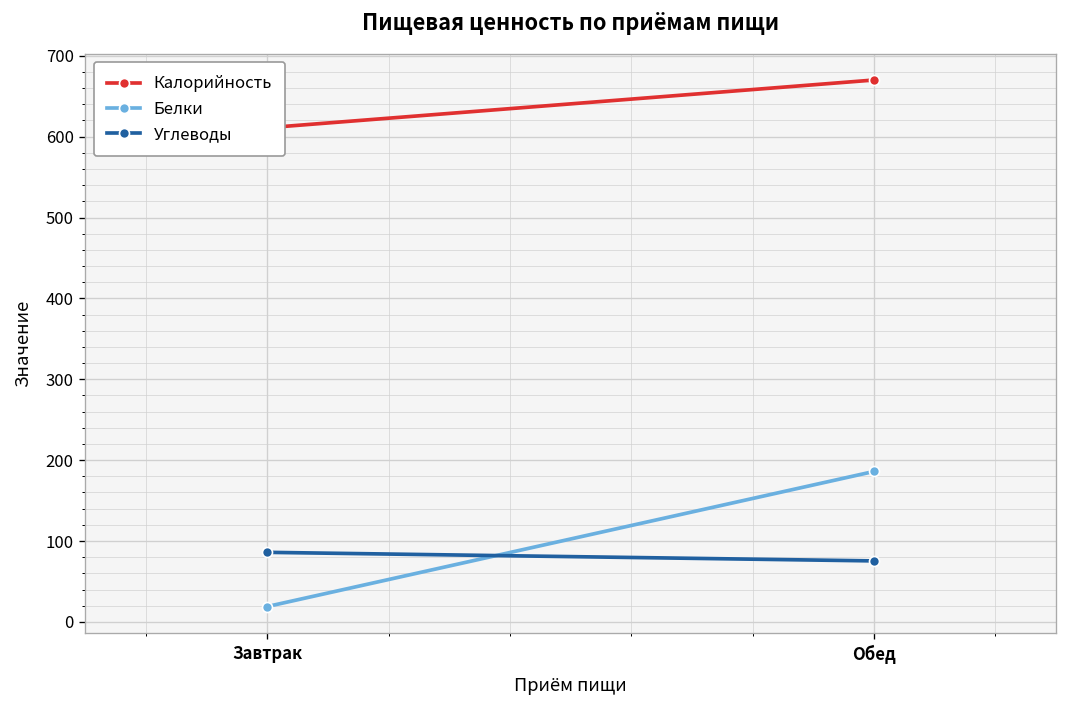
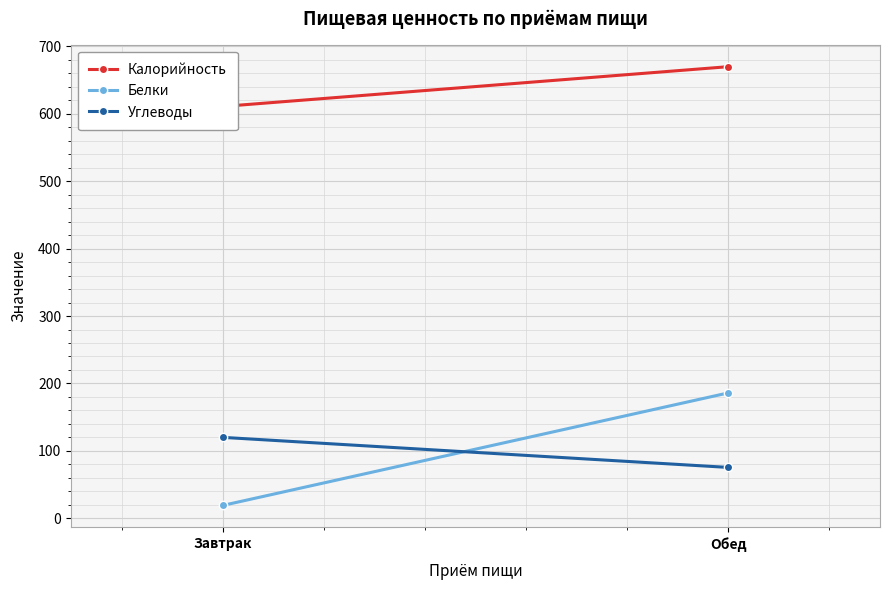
Углеводы, Завтрак: 90 -> 120
